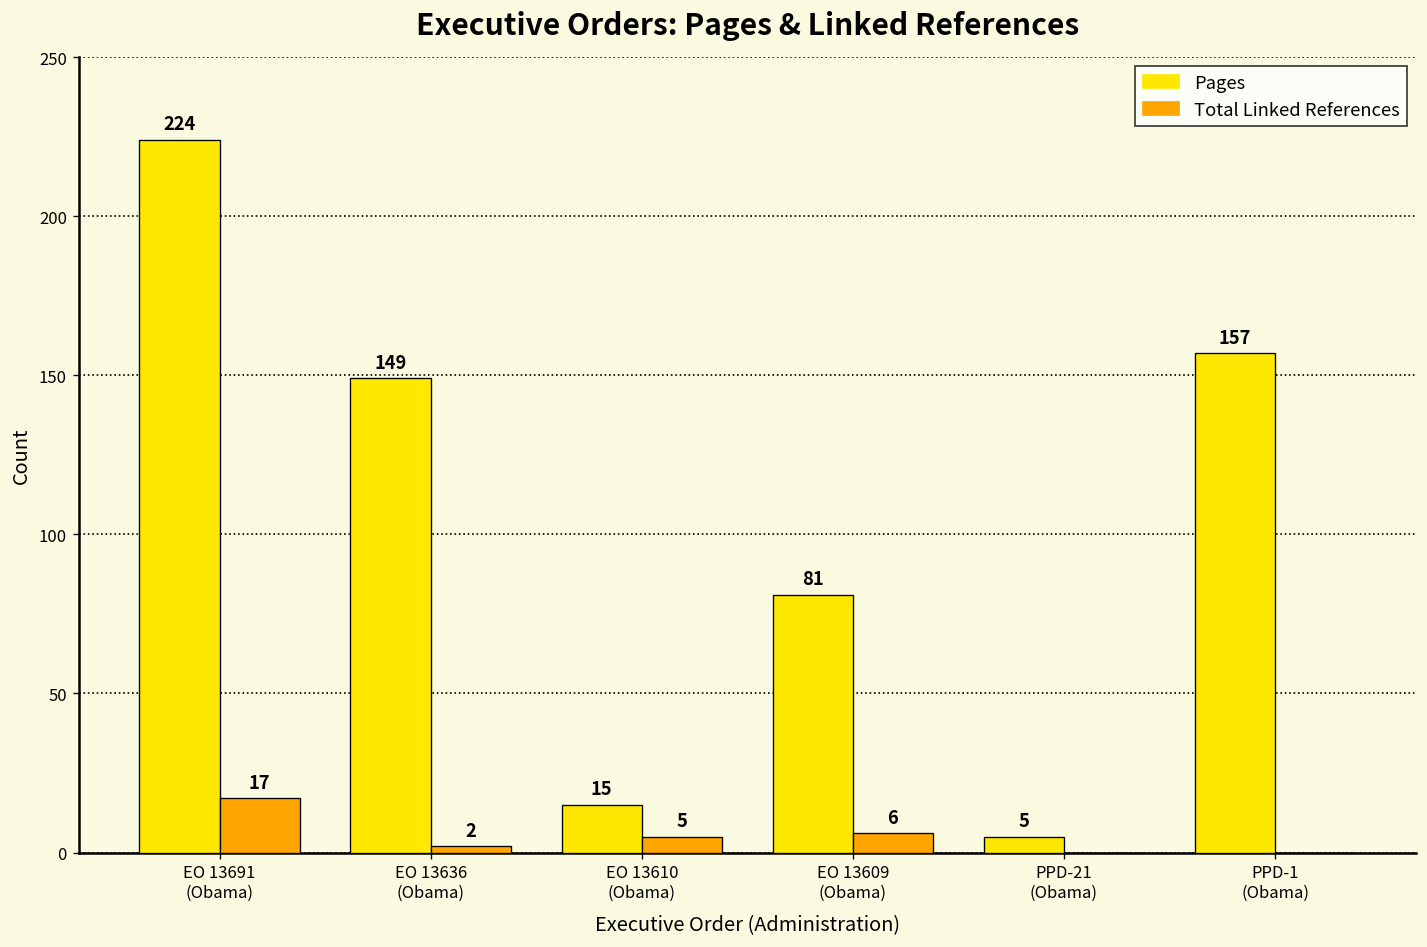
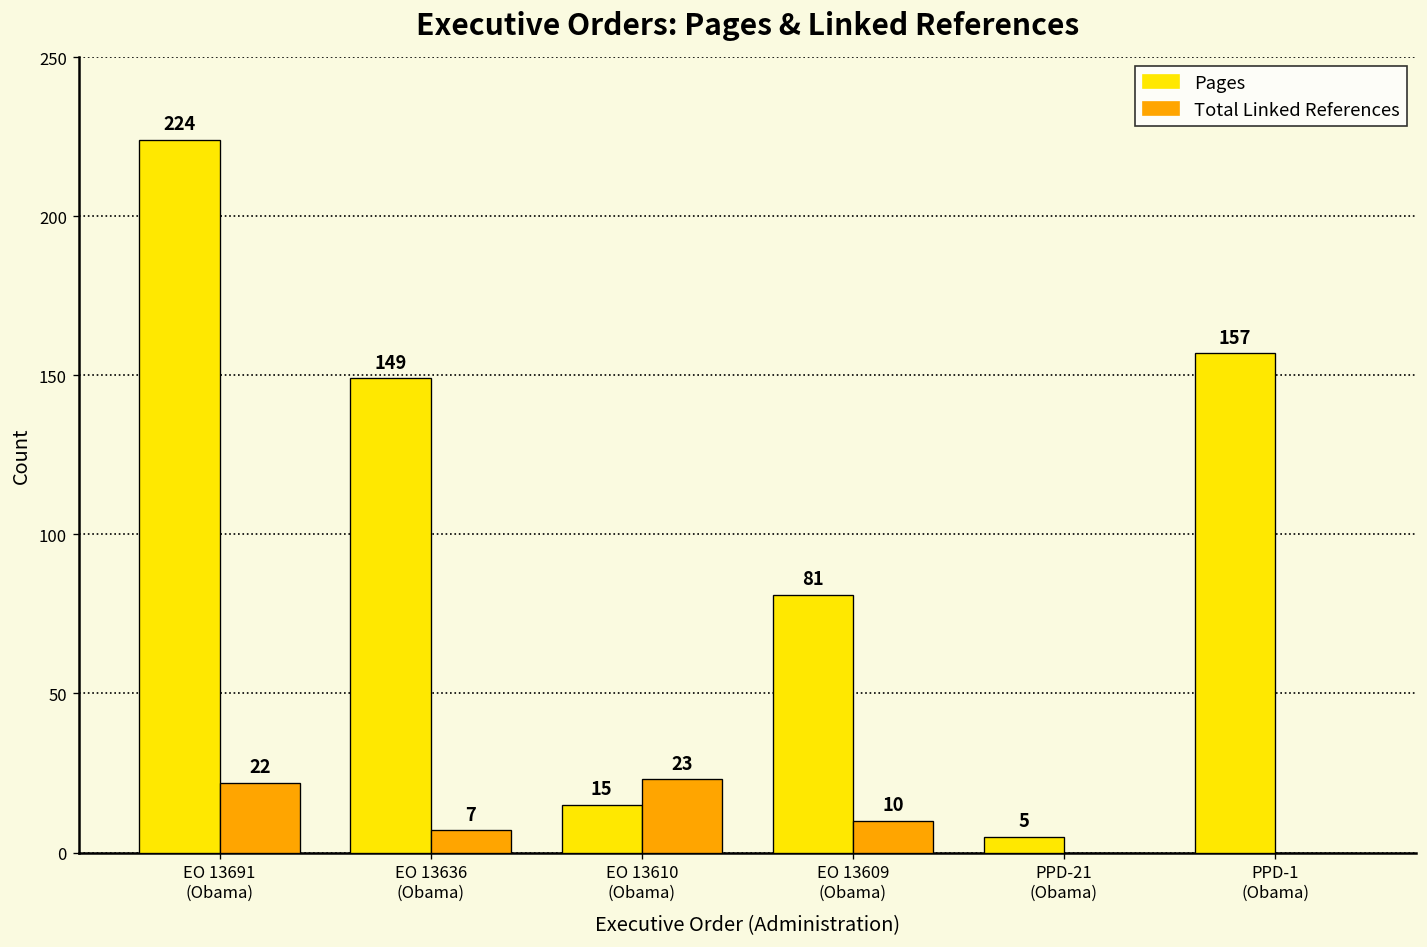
Total Linked References, EO 13691 (Obama): 17 -> 22
Total Linked References, EO 13636 (Obama): 2 -> 7
Total Linked References, EO 13610 (Obama): 5 -> 23
Total Linked References, EO 13609 (Obama): 6 -> 10
